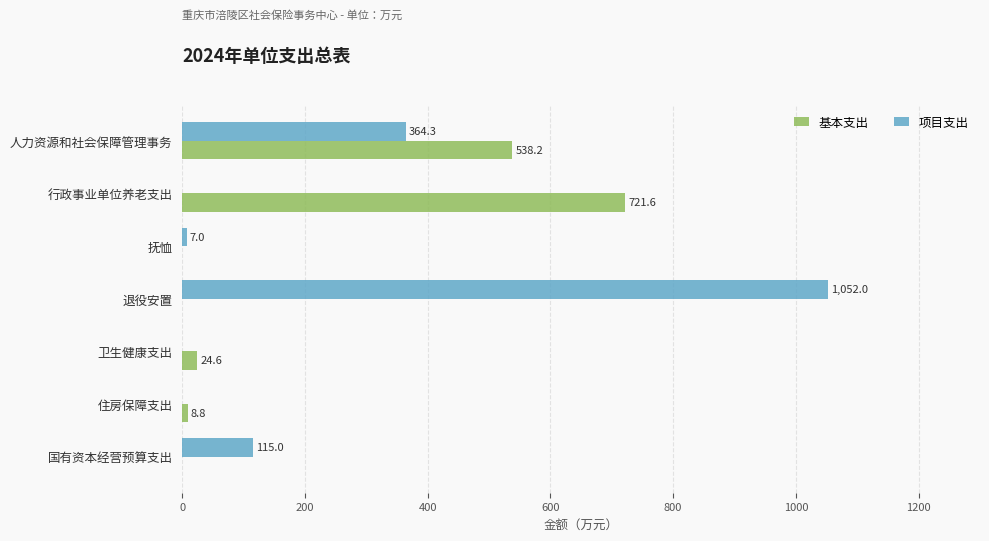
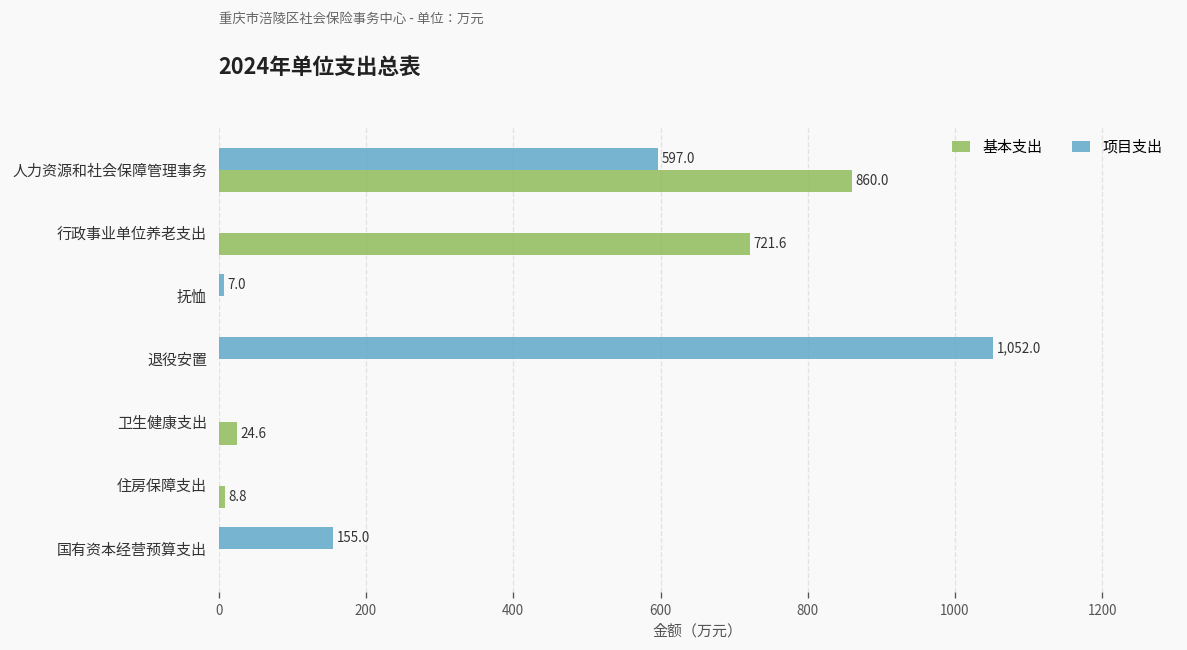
项目支出, 人力资源和社会保障管理事务: 364.3 -> 597.0
基本支出, 人力资源和社会保障管理事务: 538.2 -> 860.0
项目支出, 国有资本经营预算支出: 115.0 -> 155.0
